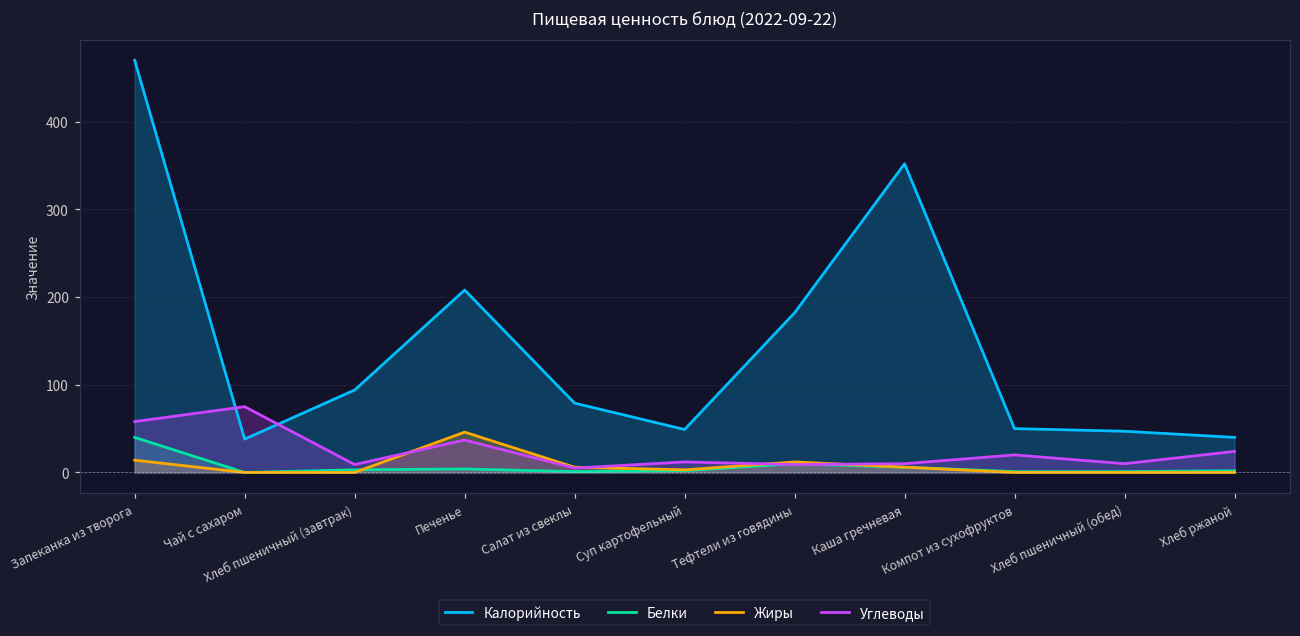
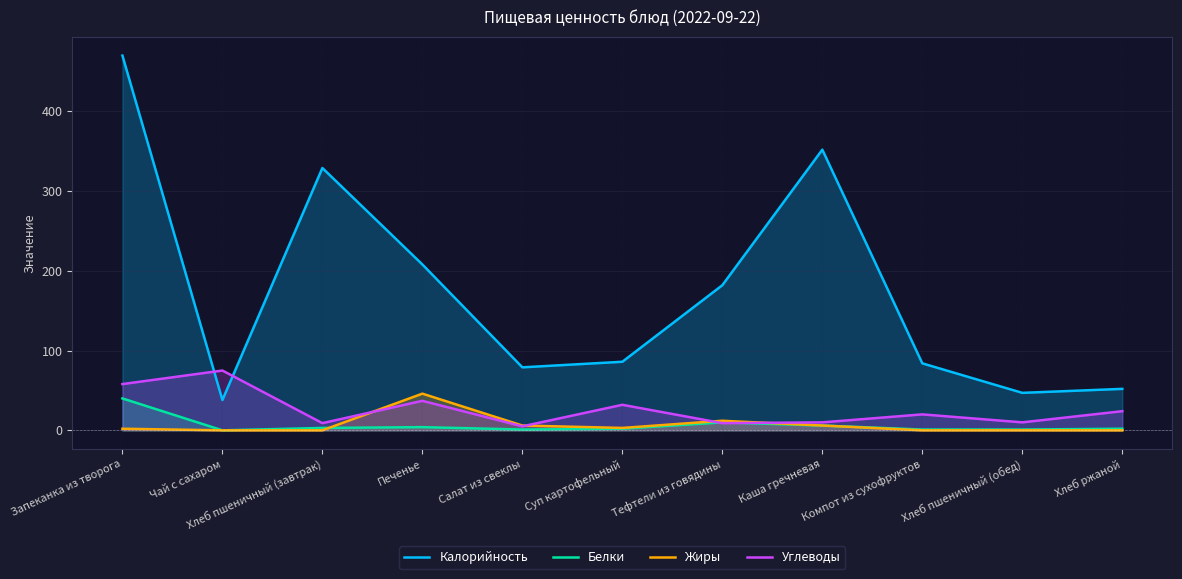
Жиры, Запеканка из творога: 10 -> 0
Калорийность, Хлеб пшеничный (завтрак): 90 -> 330
Калорийность, Суп картофельный: 50 -> 90
Углеводы, Суп картофельный: 10 -> 30
Калорийность, Компот из сухофруктов: 50 -> 80
Калорийность, Хлеб ржаной: 40 -> 50
